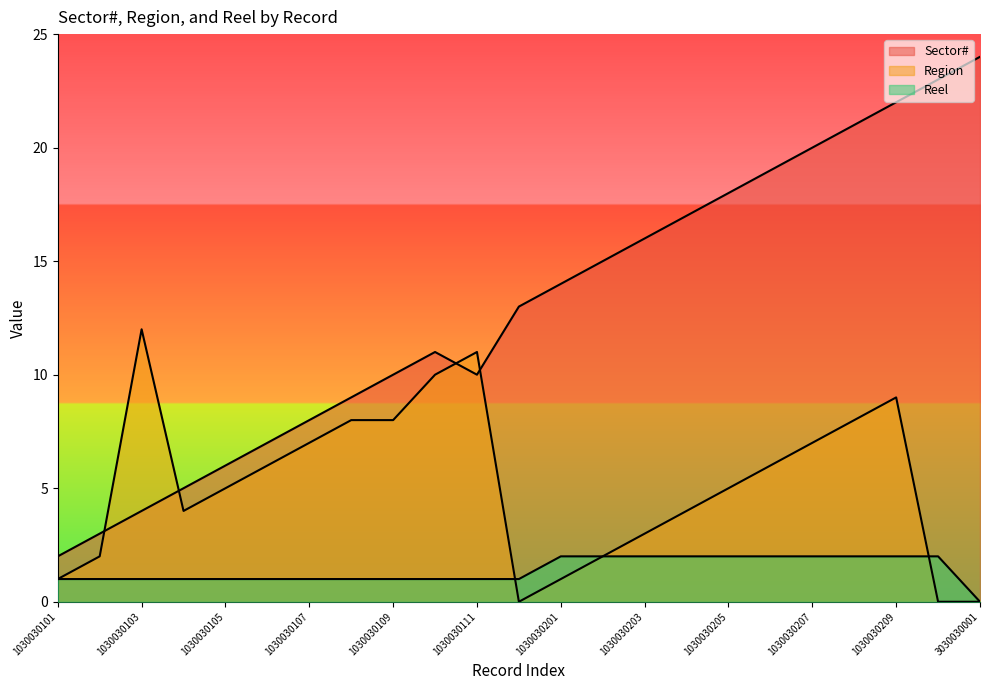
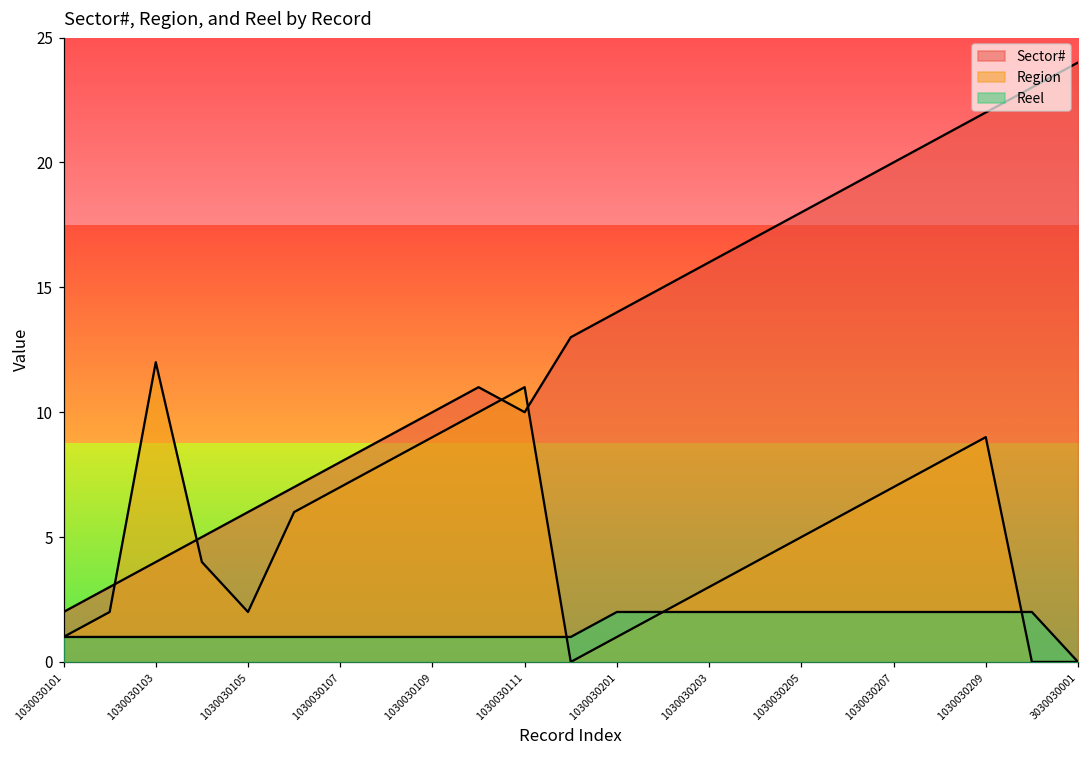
Region, 1030030105: 5 -> 2
Region, 1030030109: 8 -> 9
